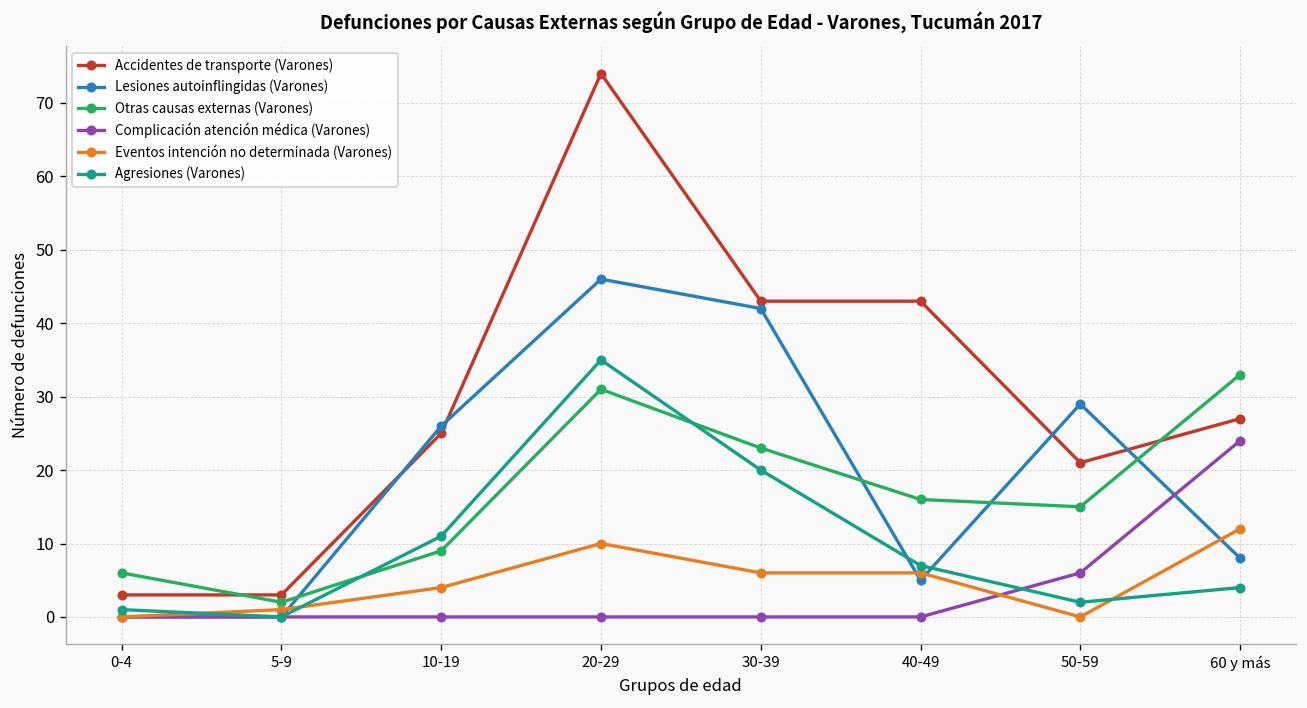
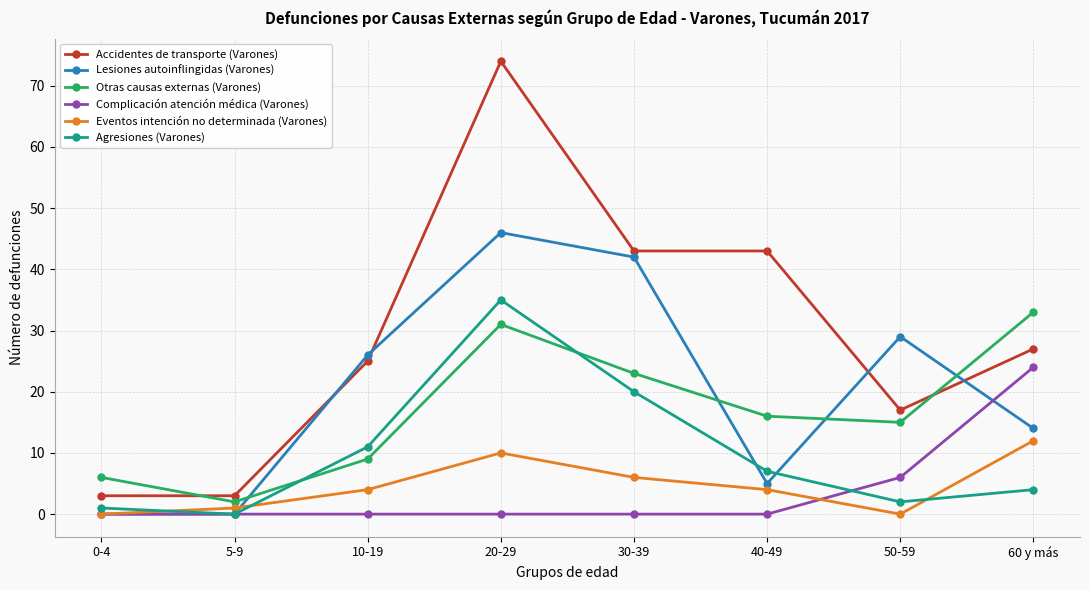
Eventos intención no determinada (Varones), 40-49: 6 -> 4
Accidentes de transporte (Varones), 50-59: 21 -> 17
Lesiones autoinflingidas (Varones), 60 y más: 8 -> 14
